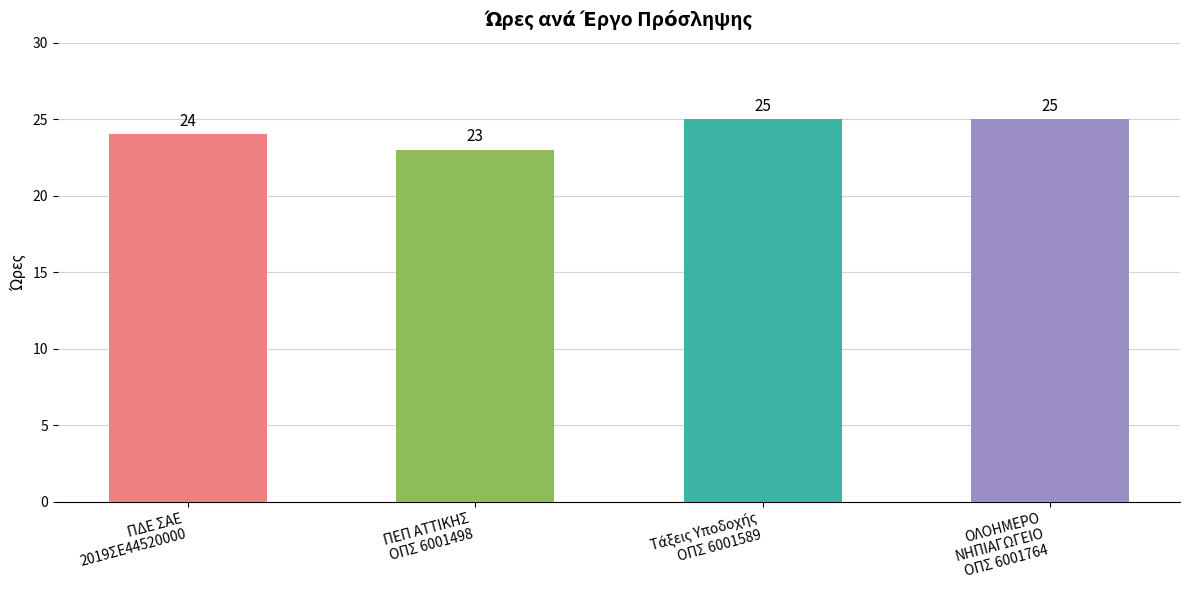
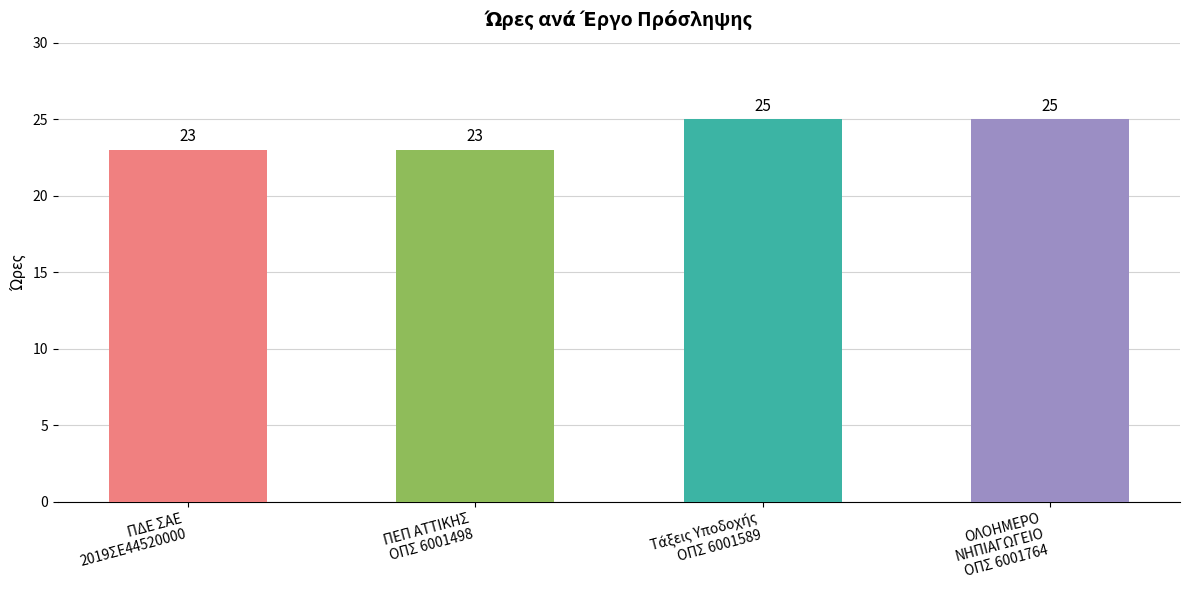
ΠΔΕ ΣΑΕ 2019ΣΕ44520000: 24 -> 23
